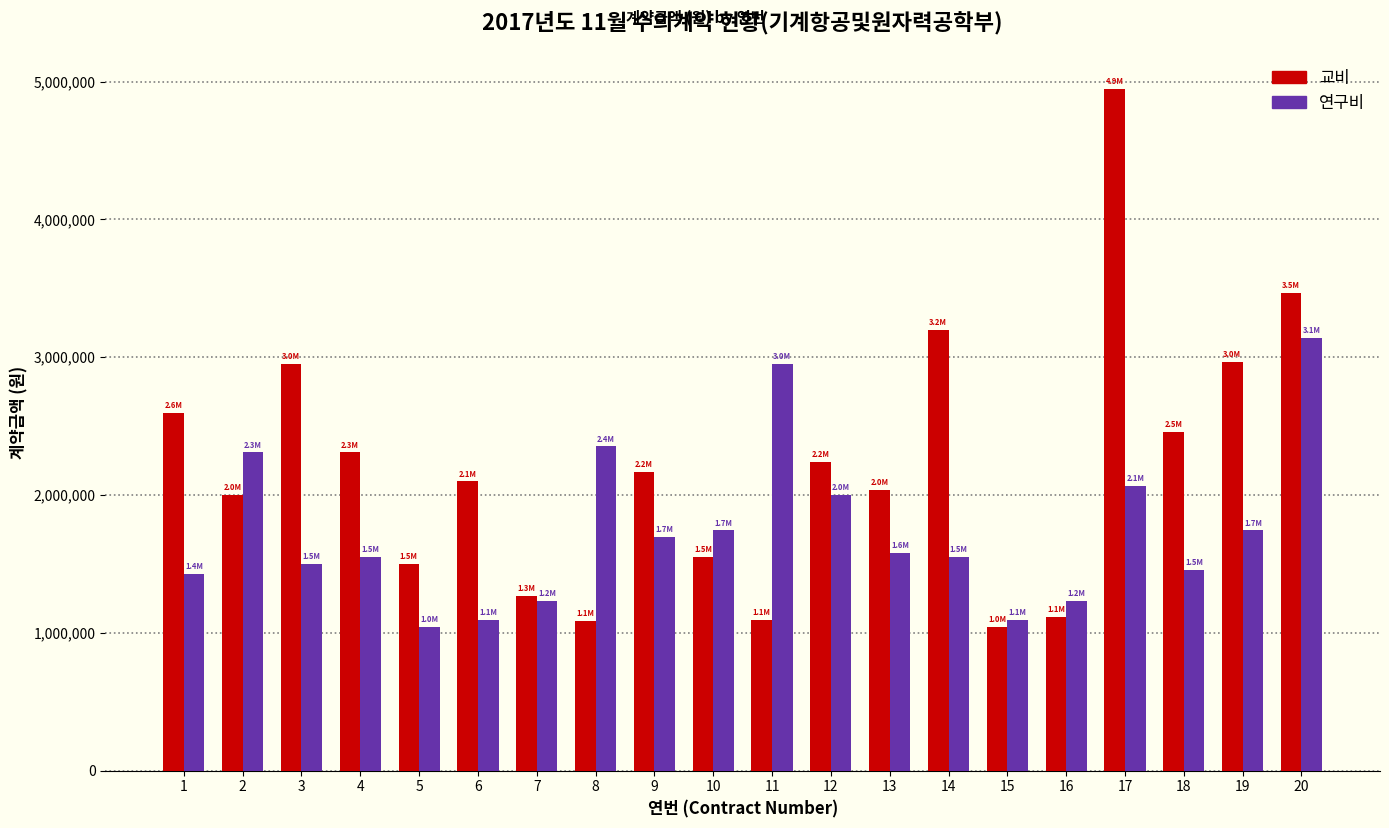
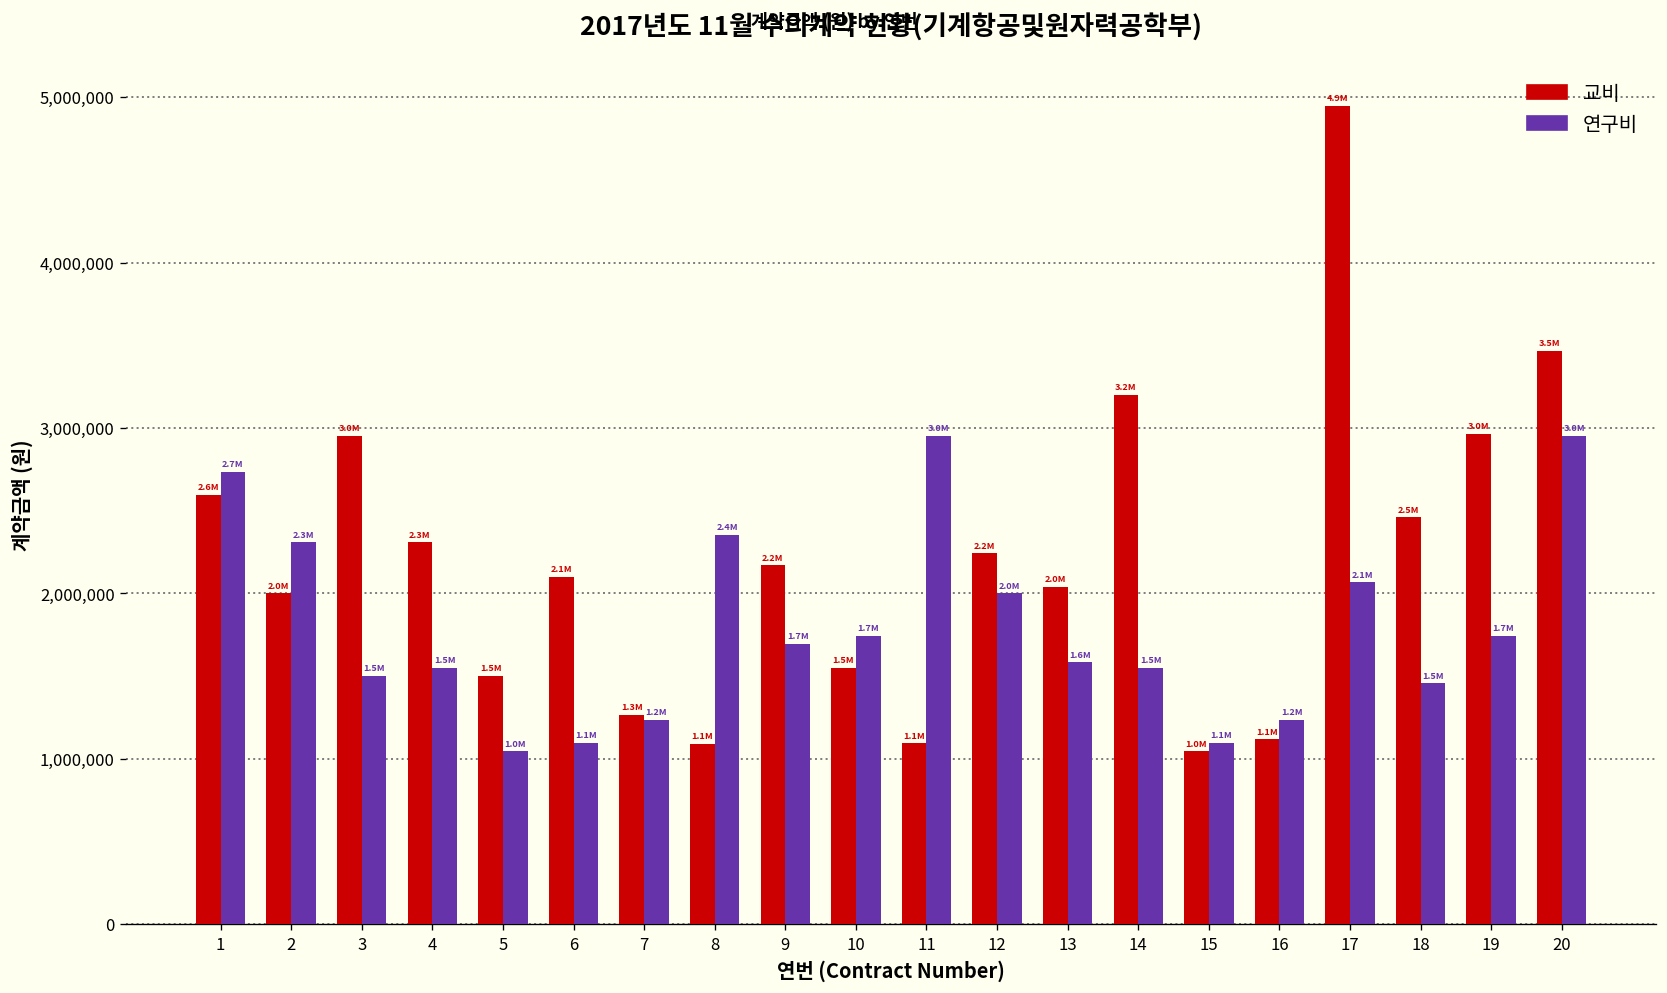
연구비, 1: 1.4M -> 2.7M
연구비, 20: 3.1M -> 3.0M
